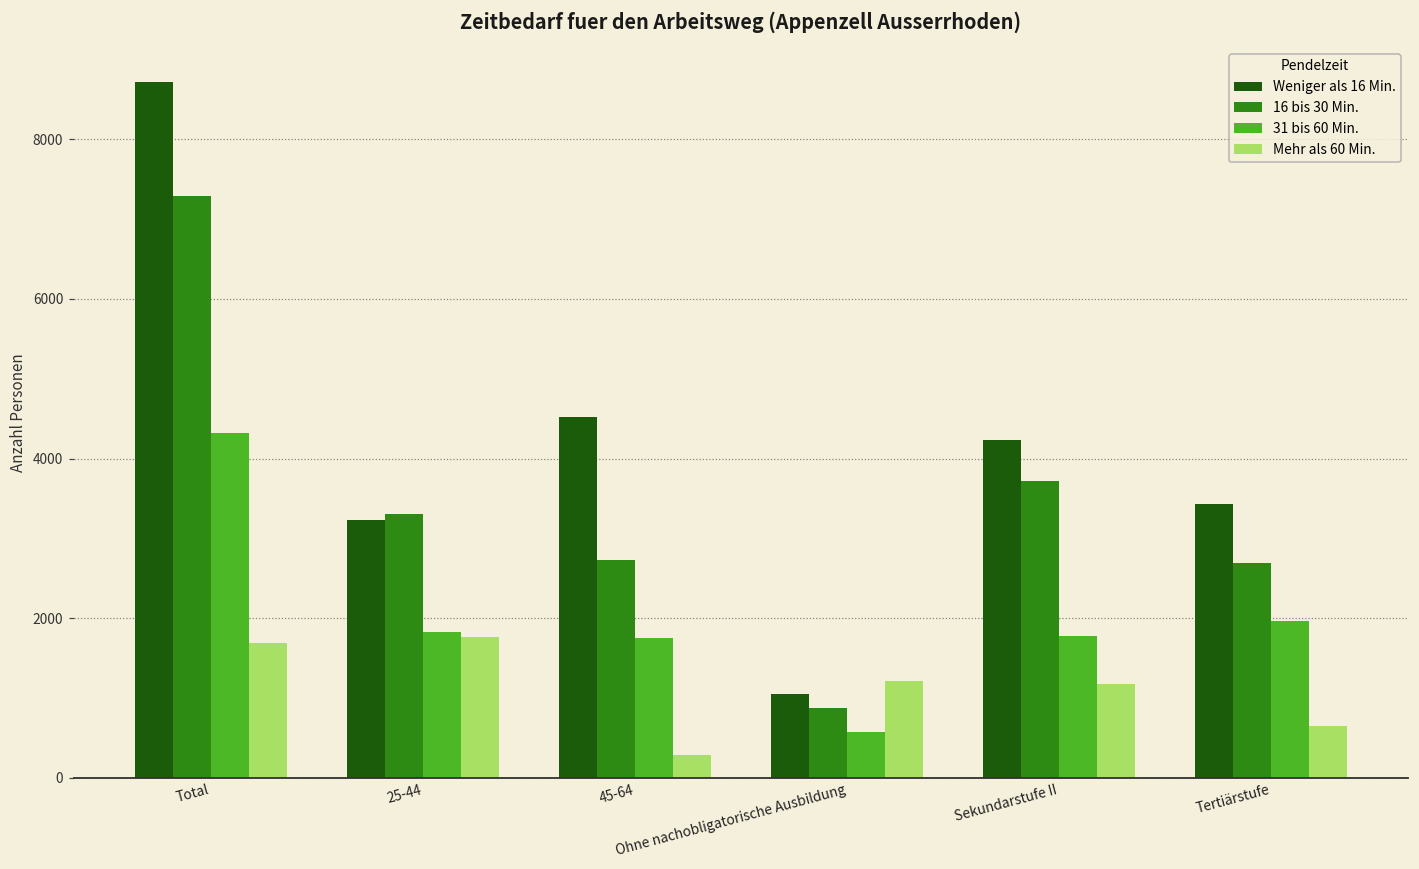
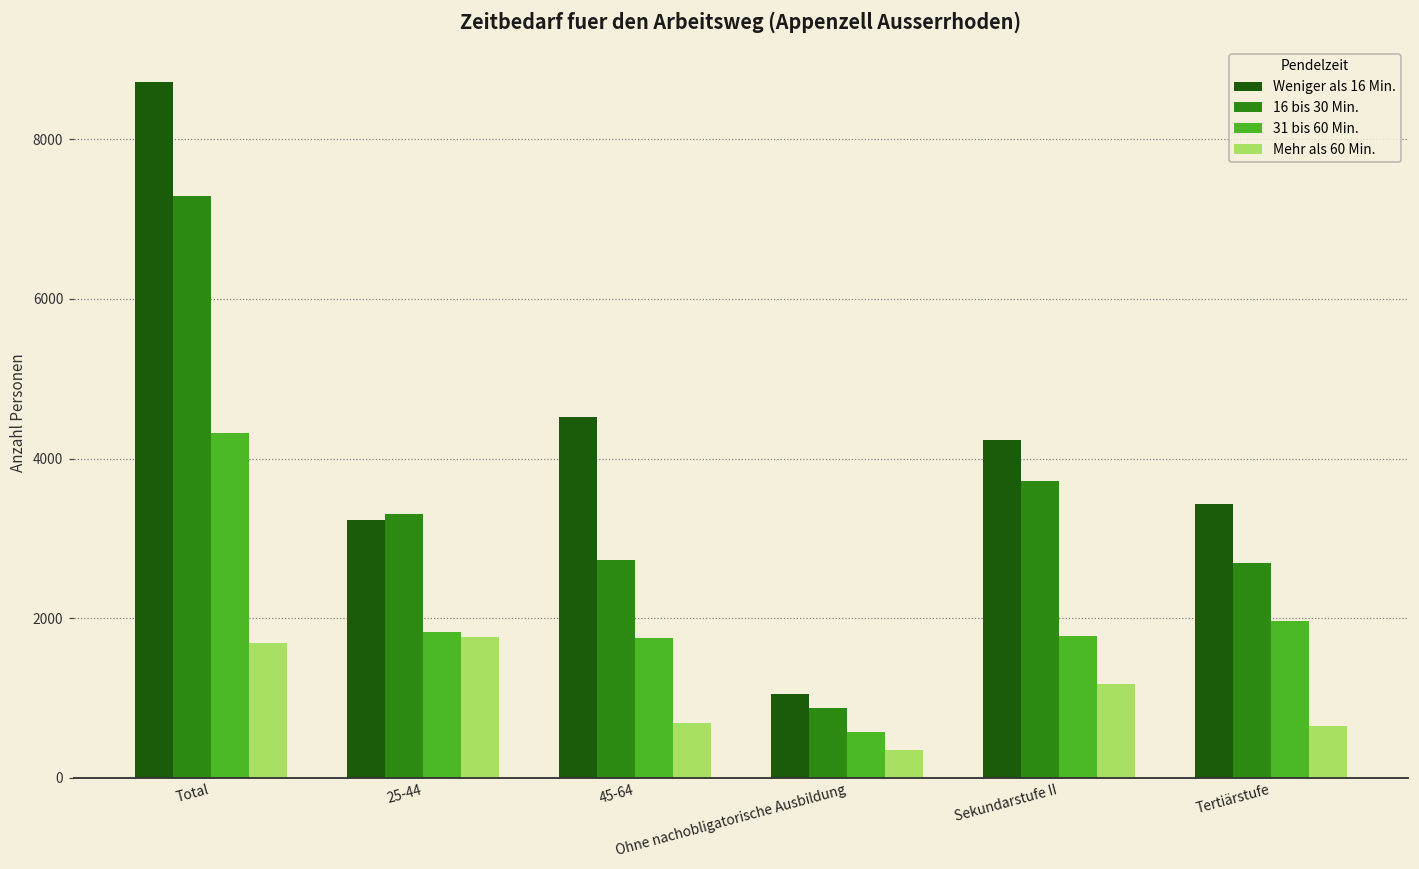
Mehr als 60 Min., 45-64: 300 -> 700
Mehr als 60 Min., Ohne nachobligatorische Ausbildung: 1200 -> 300
